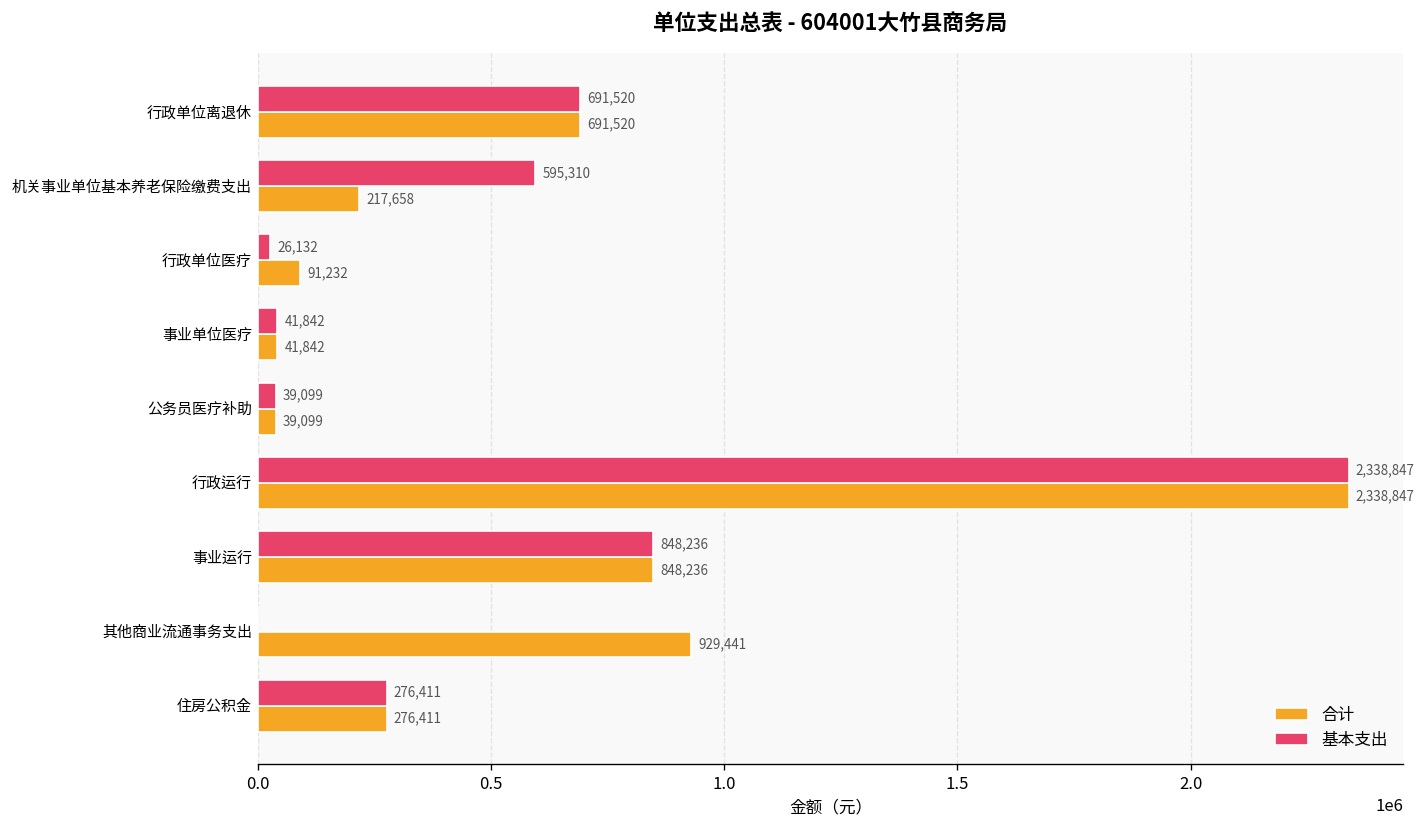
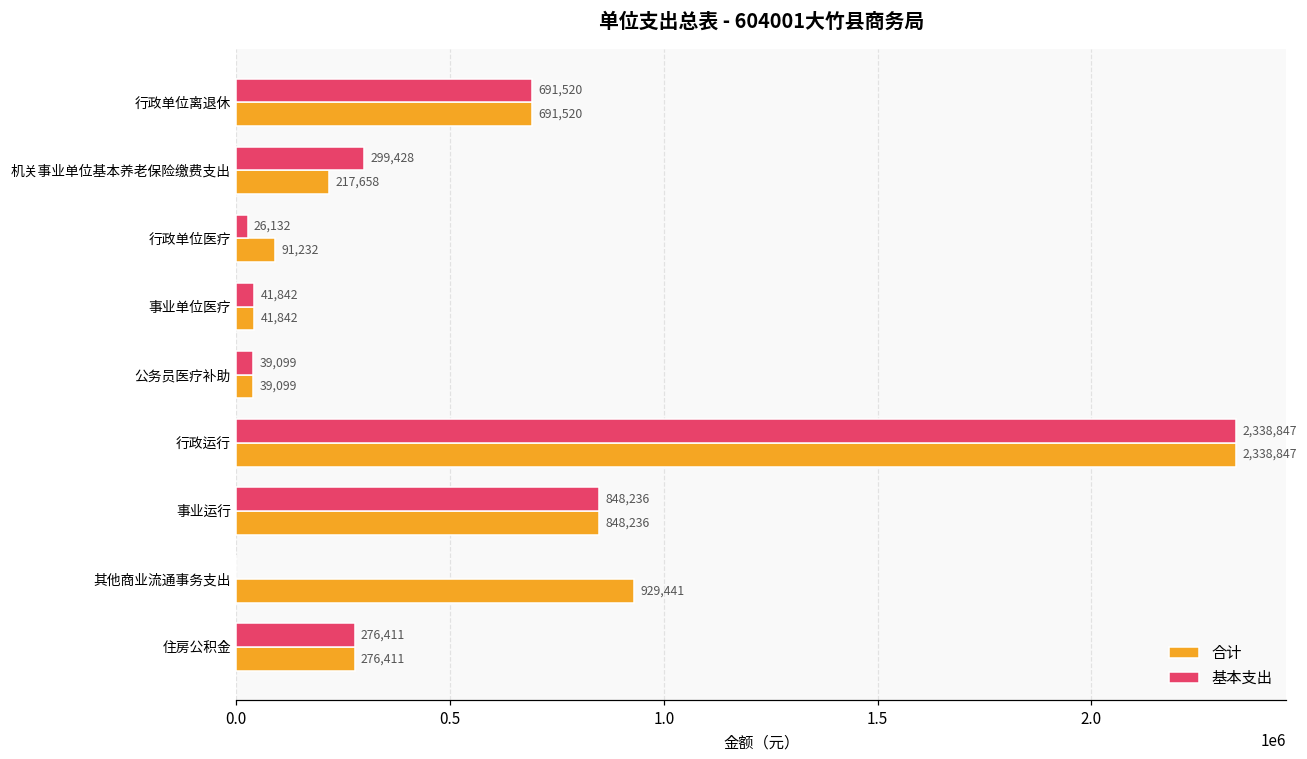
基本支出, 机关事业单位基本养老保险缴费支出: 595,310 -> 299,428
